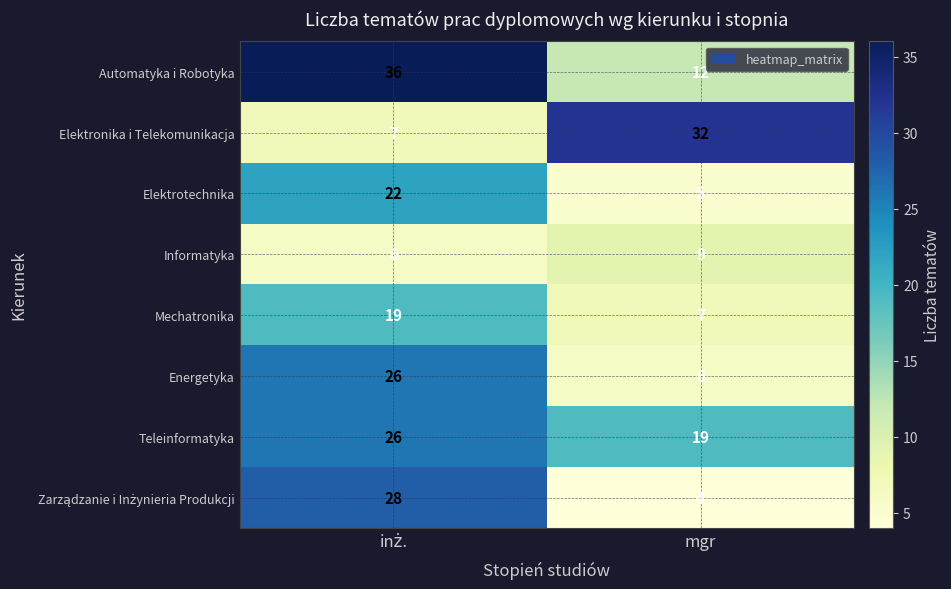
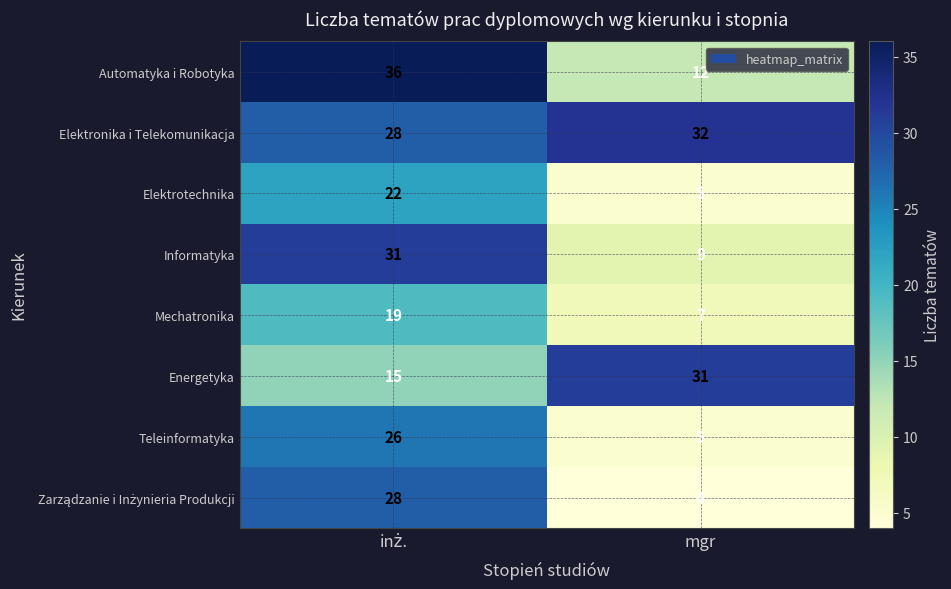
Elektronika i Telekomunikacja, inż.: 7 -> 28
Informatyka, inż.: 6 -> 31
Energetyka, inż.: 26 -> 15
Energetyka, mgr: 6 -> 31
Teleinformatyka, mgr: 19 -> 5
